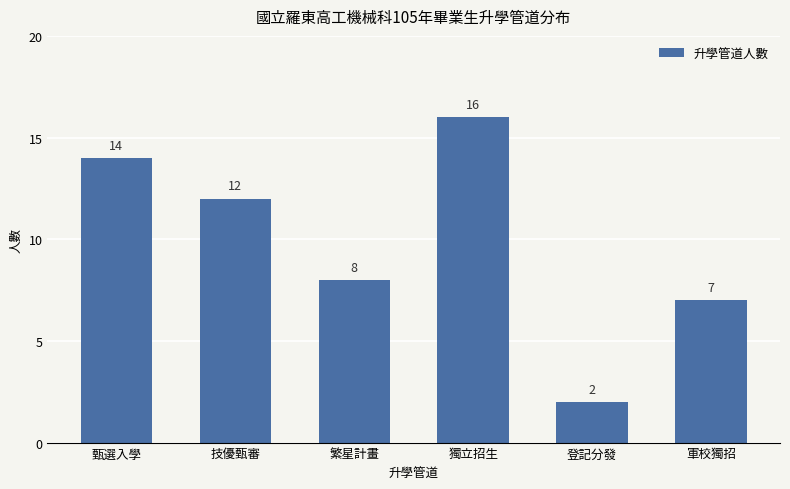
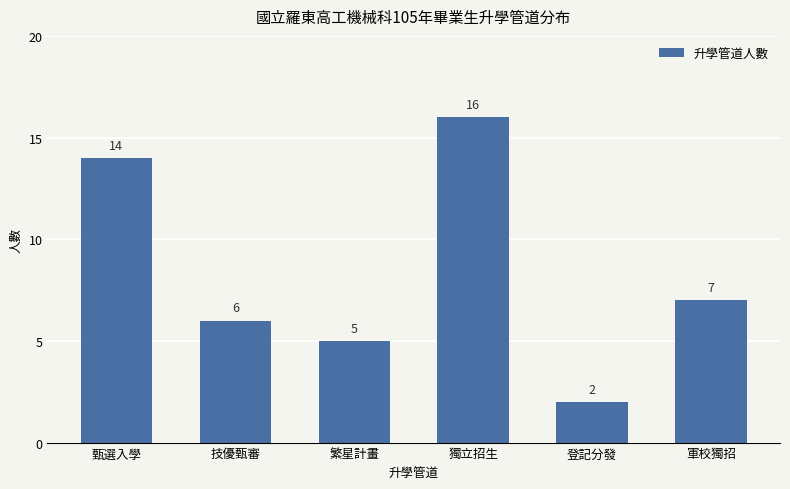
技優甄審: 12 -> 6
繁星計畫: 8 -> 5
